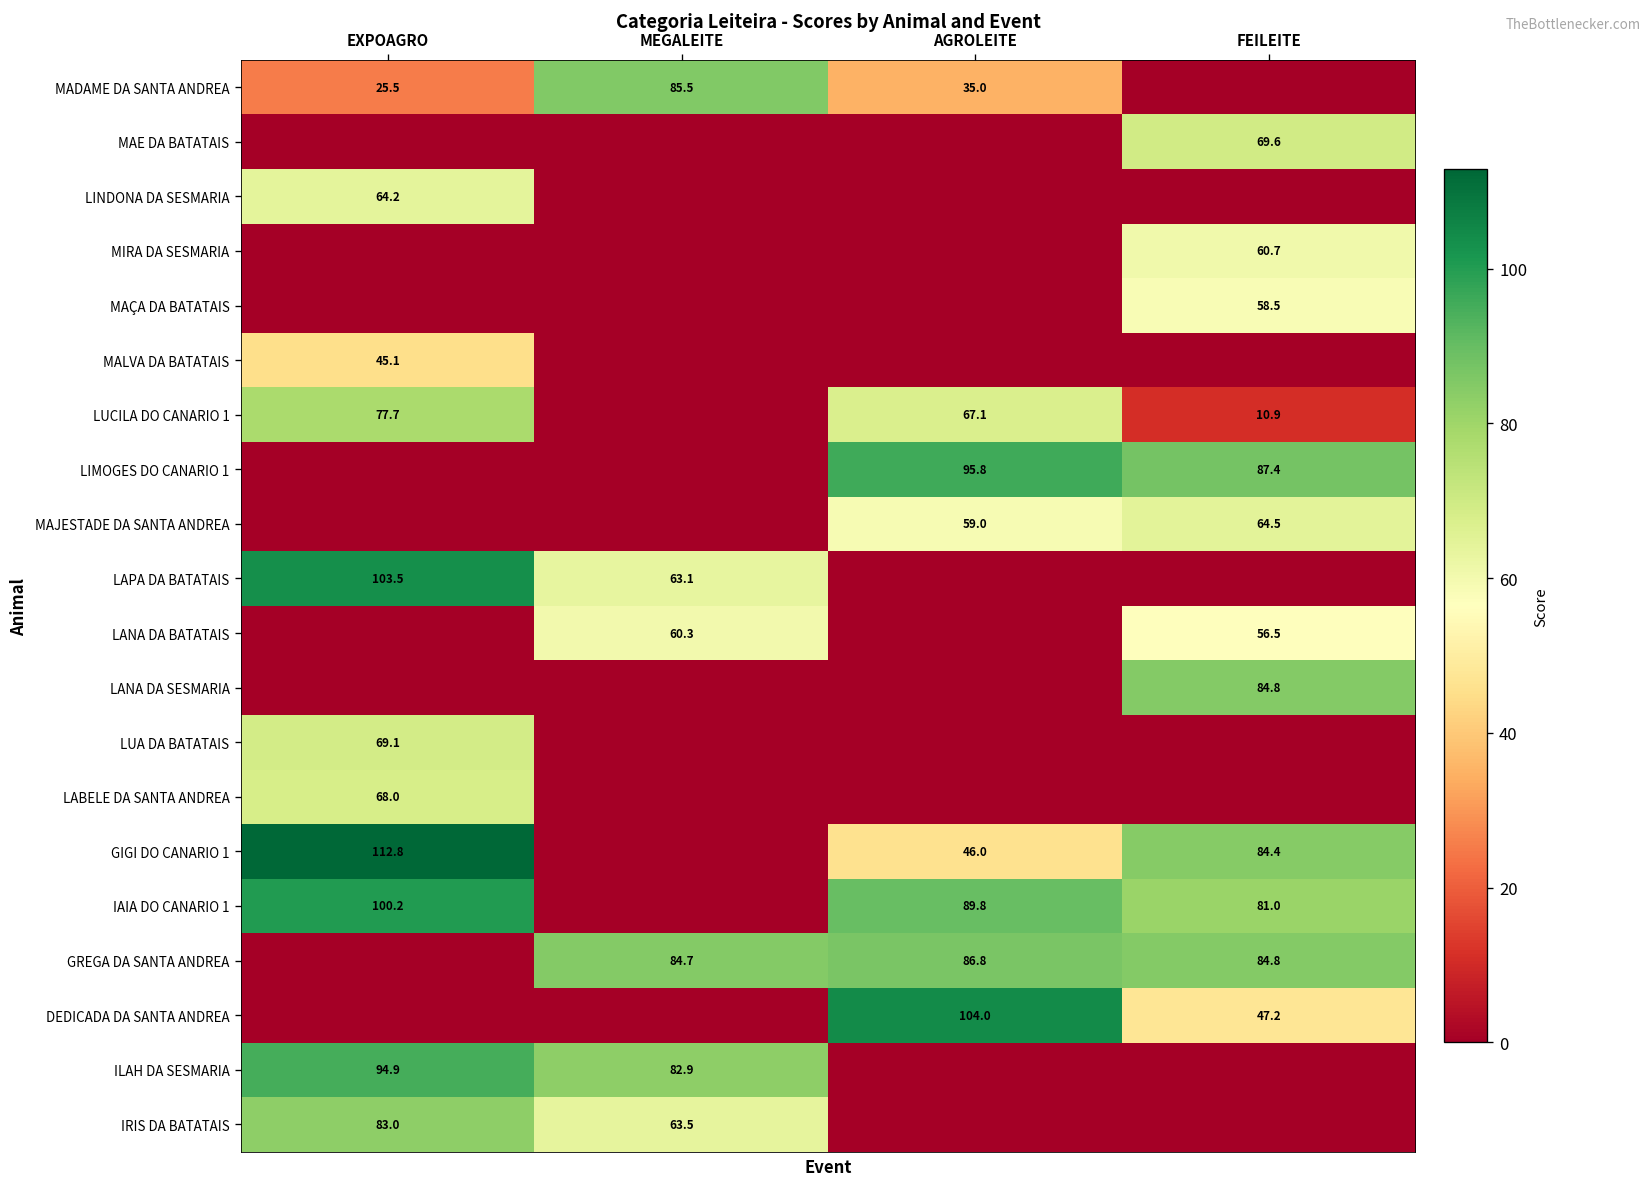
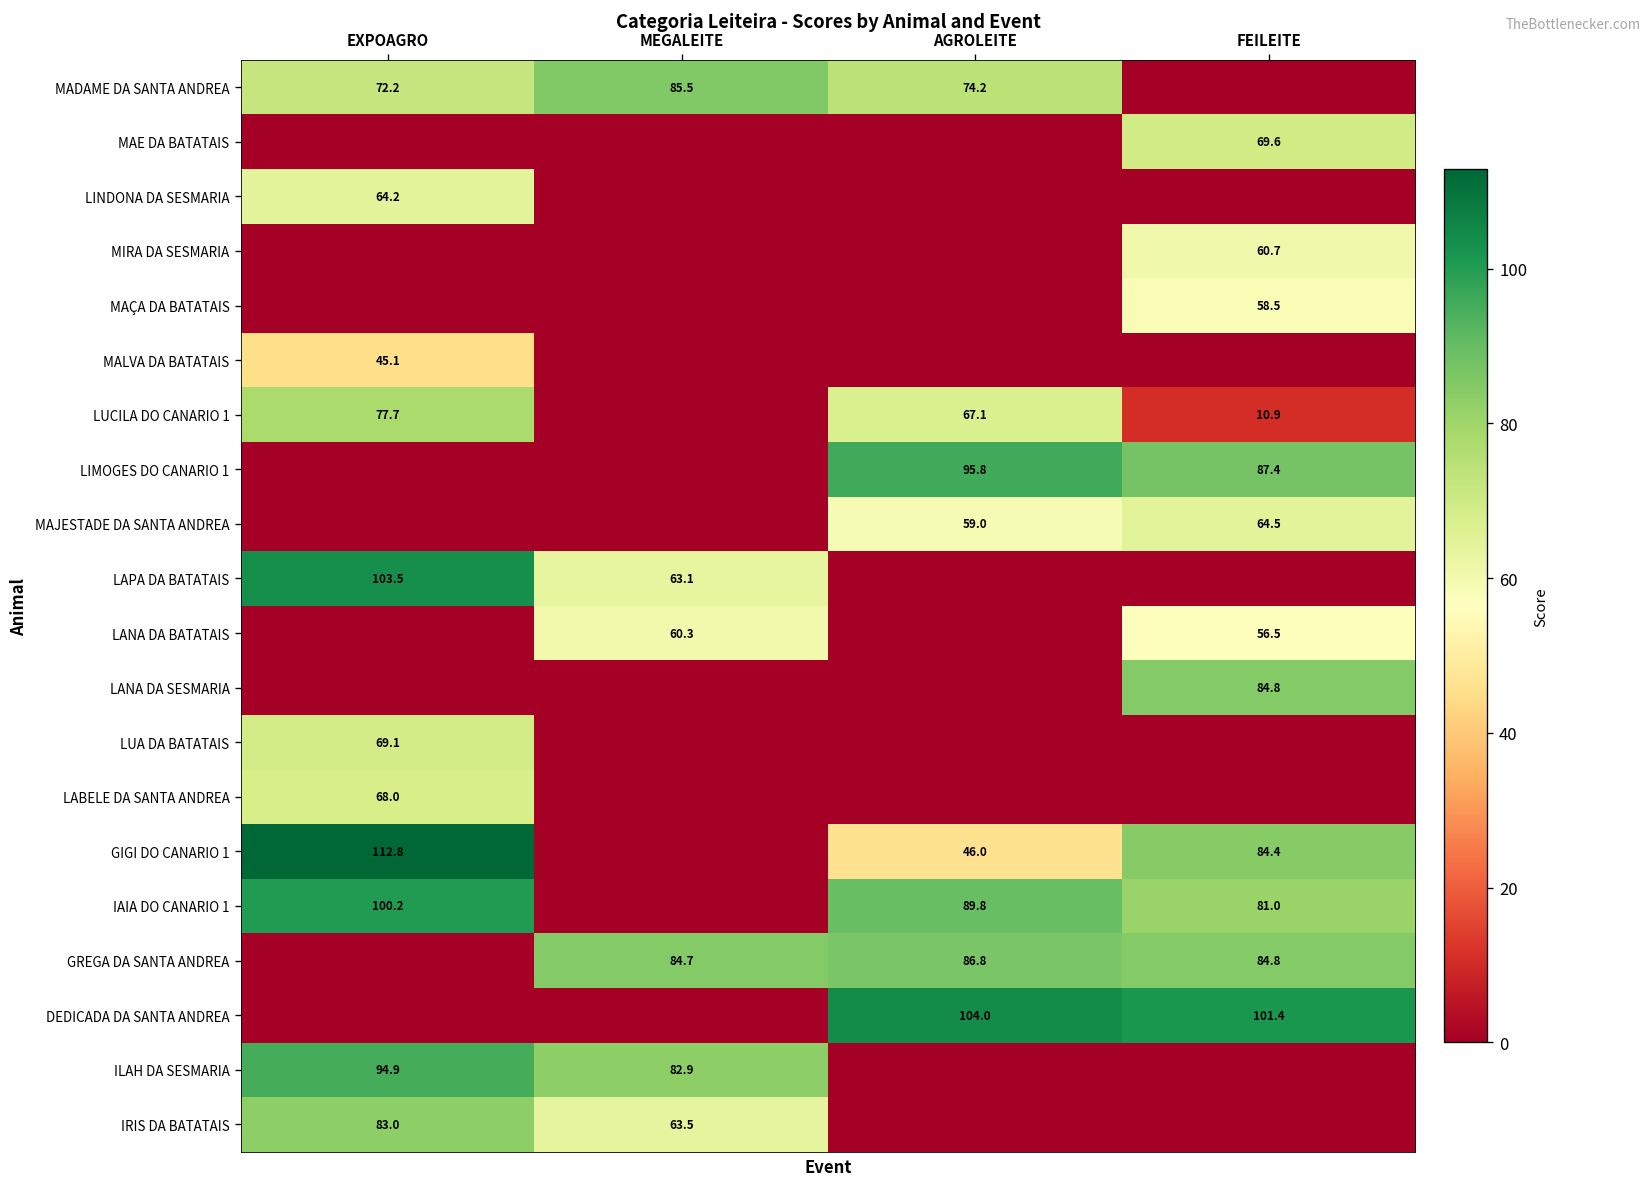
MADAME DA SANTA ANDREA, EXPOAGRO: 25.5 -> 72.2
MADAME DA SANTA ANDREA, AGROLEITE: 35.0 -> 74.2
DEDICADA DA SANTA ANDREA, FEILEITE: 47.2 -> 101.4
